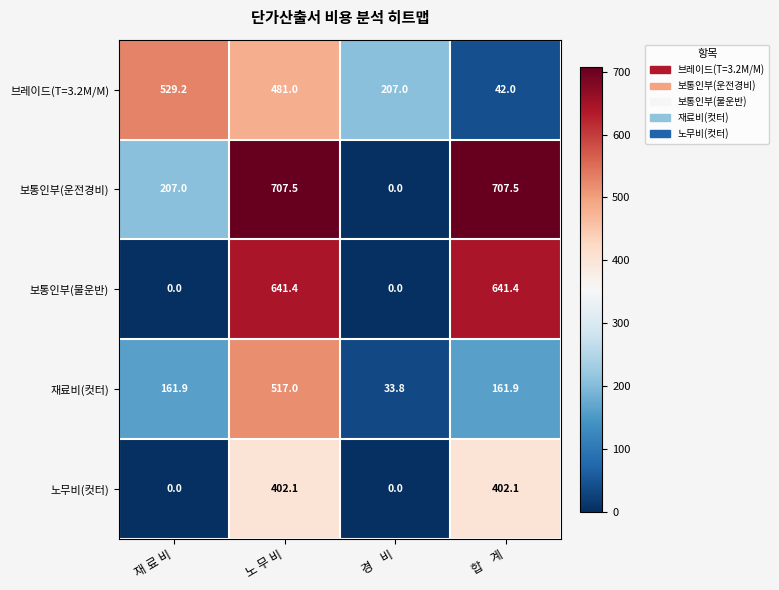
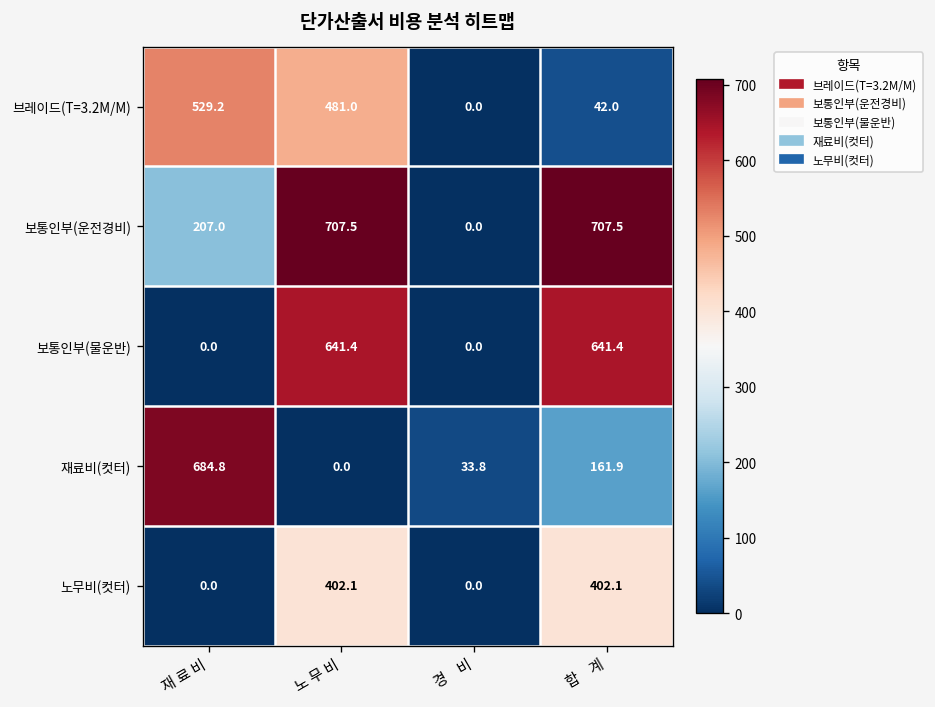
브레이드(T=3.2M/M), 경 비: 207.0 -> 0.0
재료비(컷터), 재 료 비: 161.9 -> 684.8
재료비(컷터), 노 무 비: 517.0 -> 0.0
